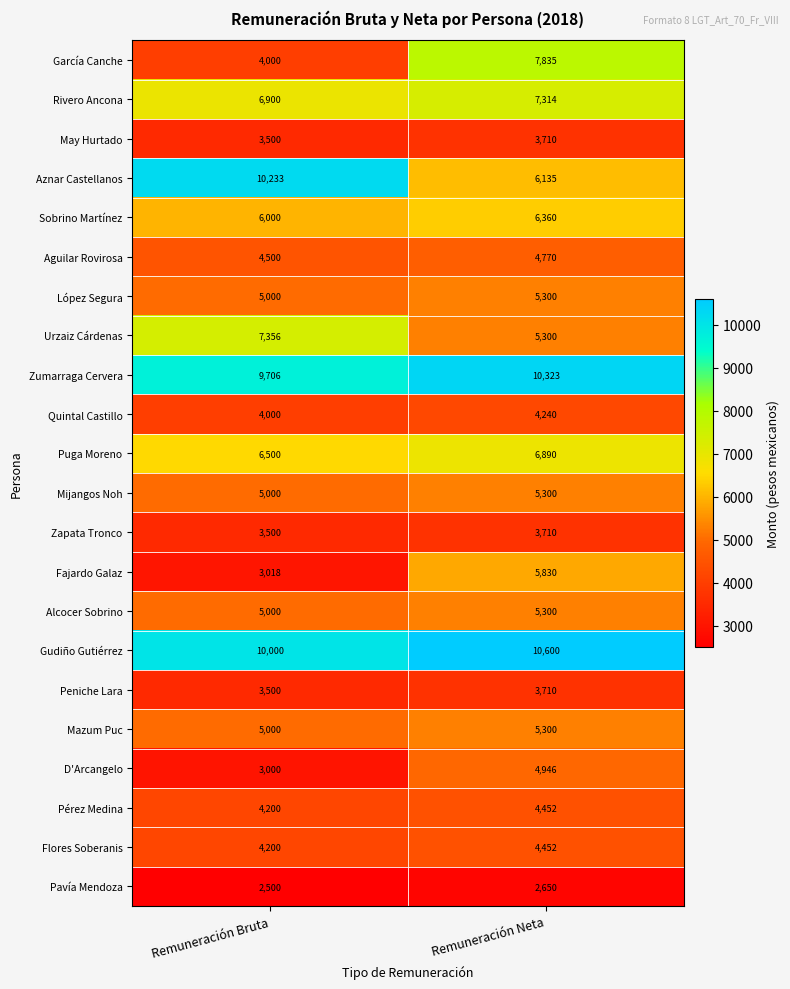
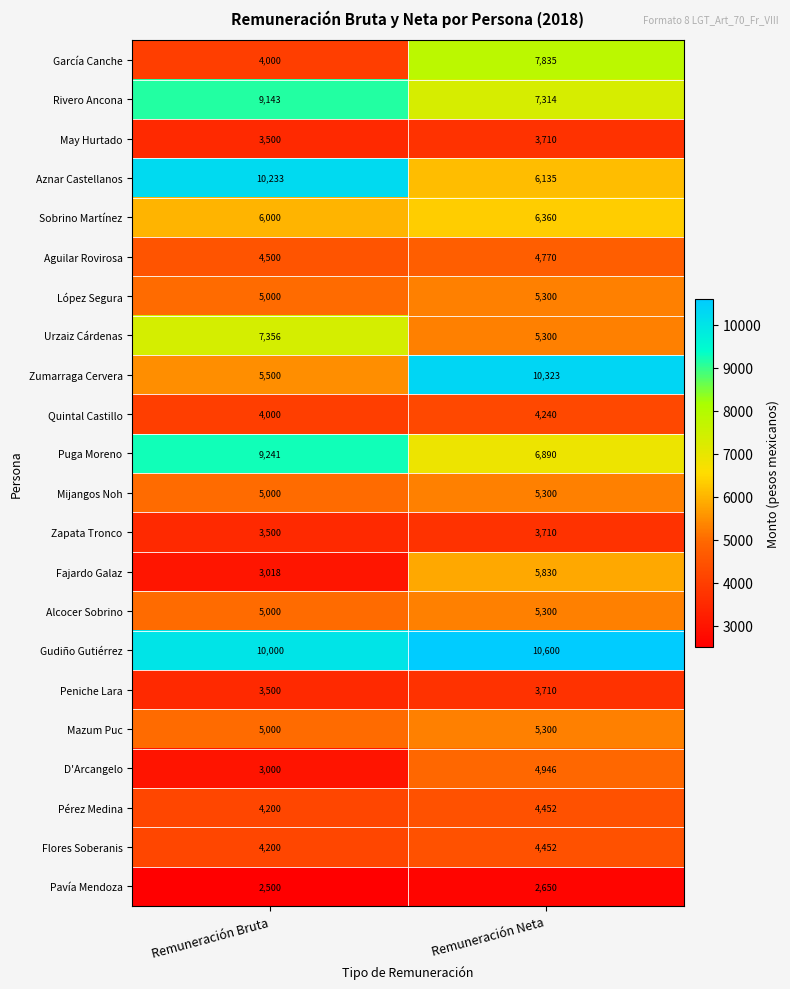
Rivero Ancona, Remuneración Bruta: 6,900 -> 9,143
Zumarraga Cervera, Remuneración Bruta: 9,706 -> 5,500
Puga Moreno, Remuneración Bruta: 6,500 -> 9,241
